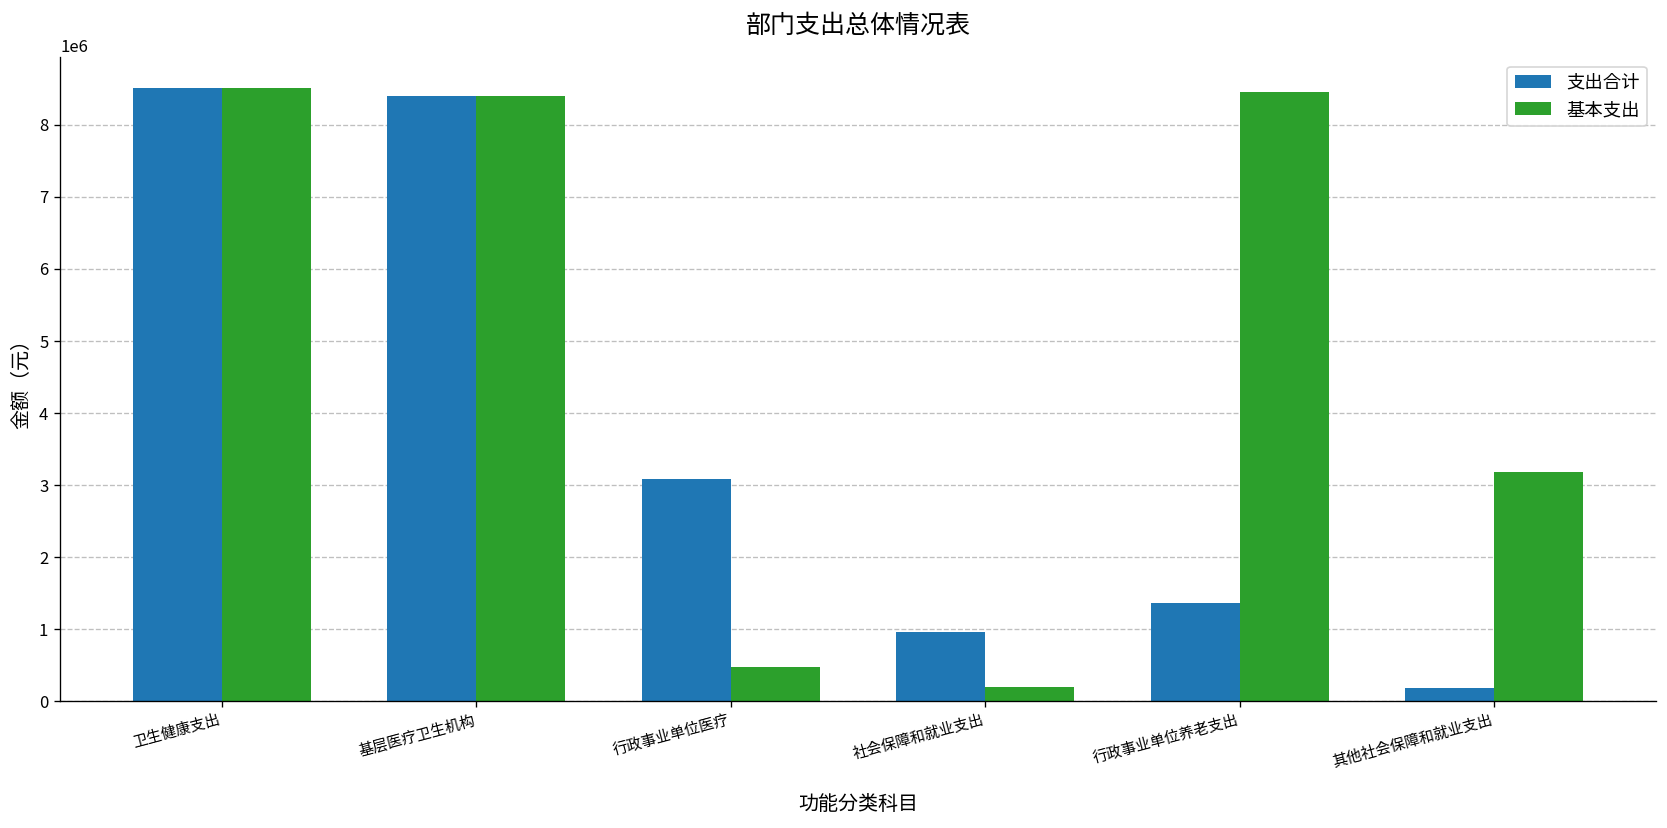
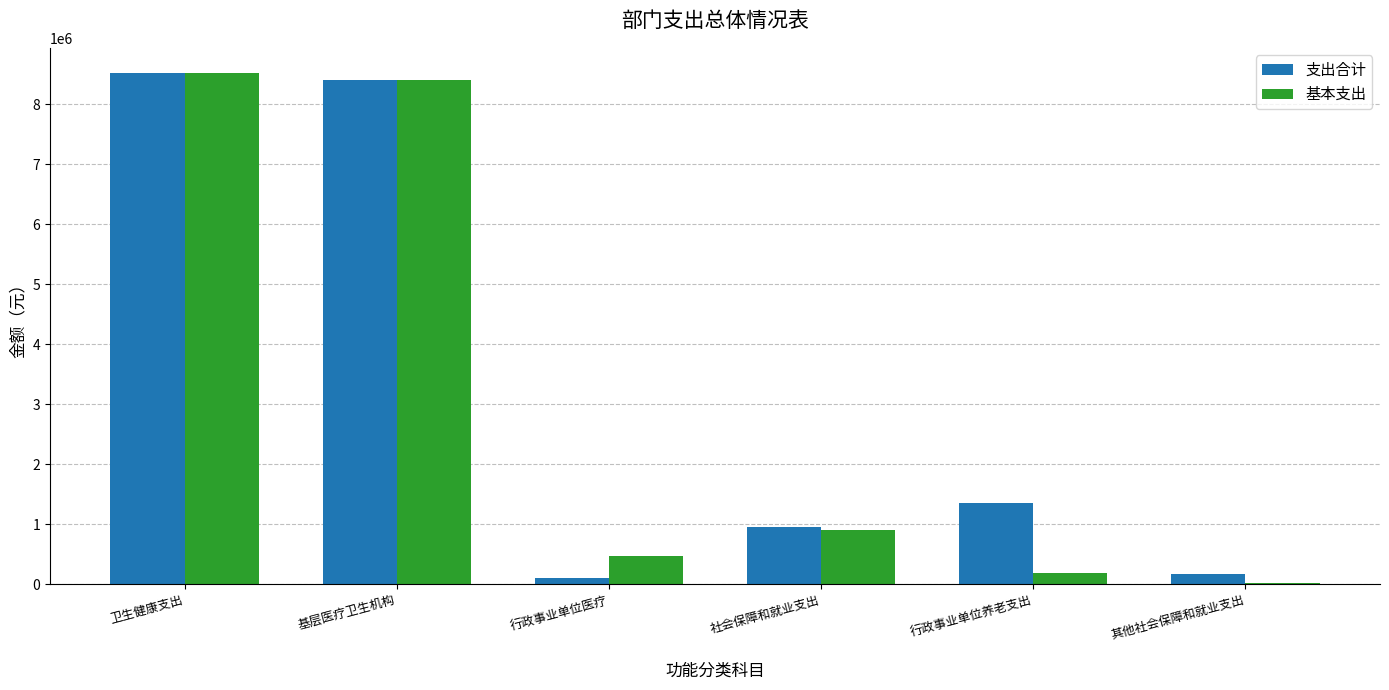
支出合计, 行政事业单位医疗: 3100000 -> 100000
基本支出, 社会保障和就业支出: 200000 -> 900000
基本支出, 行政事业单位养老支出: 8500000 -> 200000
基本支出, 其他社会保障和就业支出: 3200000 -> 0
